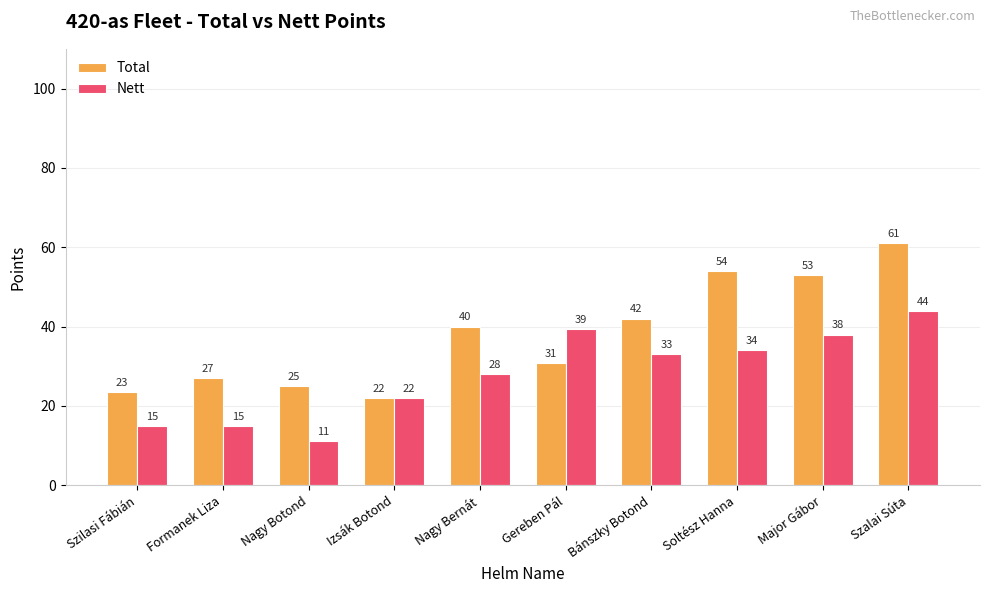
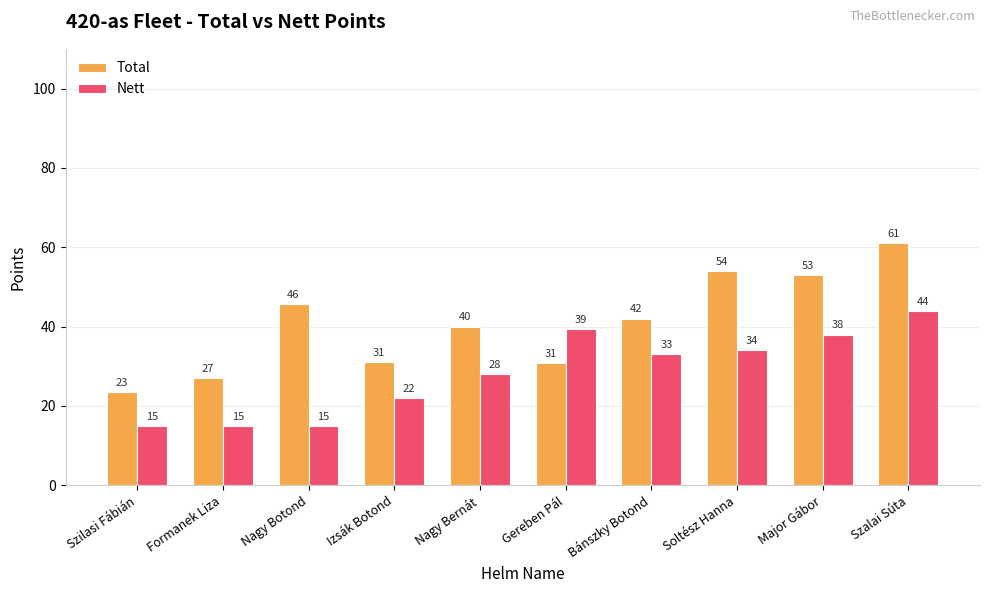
Total, Nagy Botond: 25 -> 46
Nett, Nagy Botond: 11 -> 15
Total, Izsák Botond: 22 -> 31
